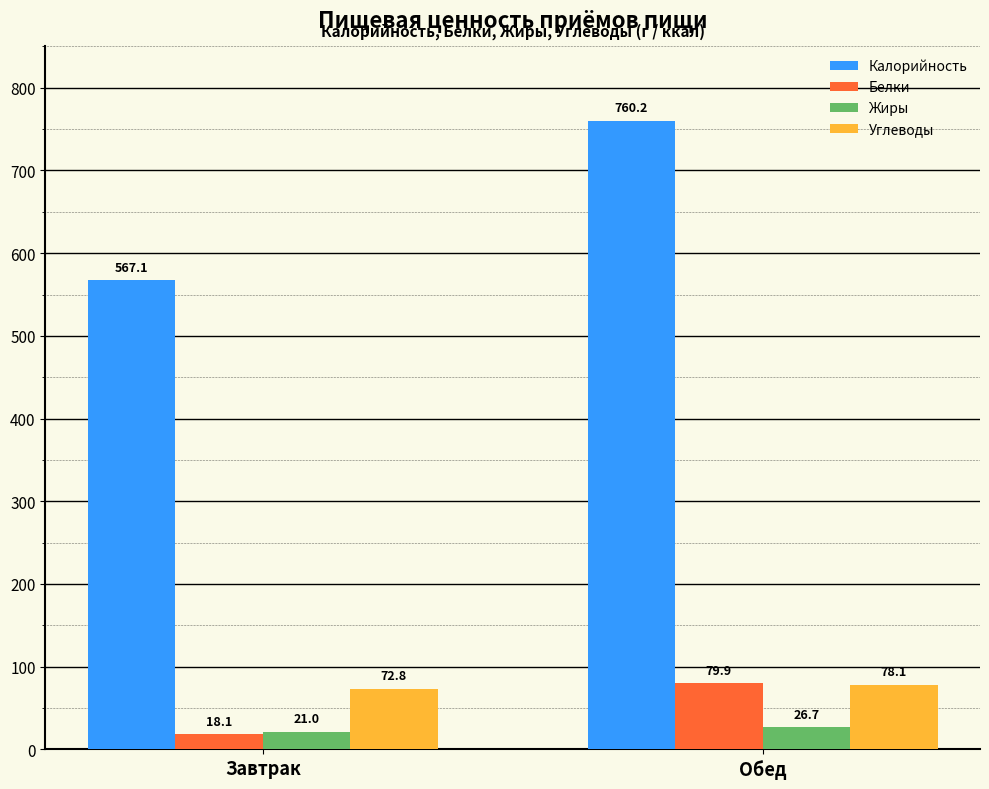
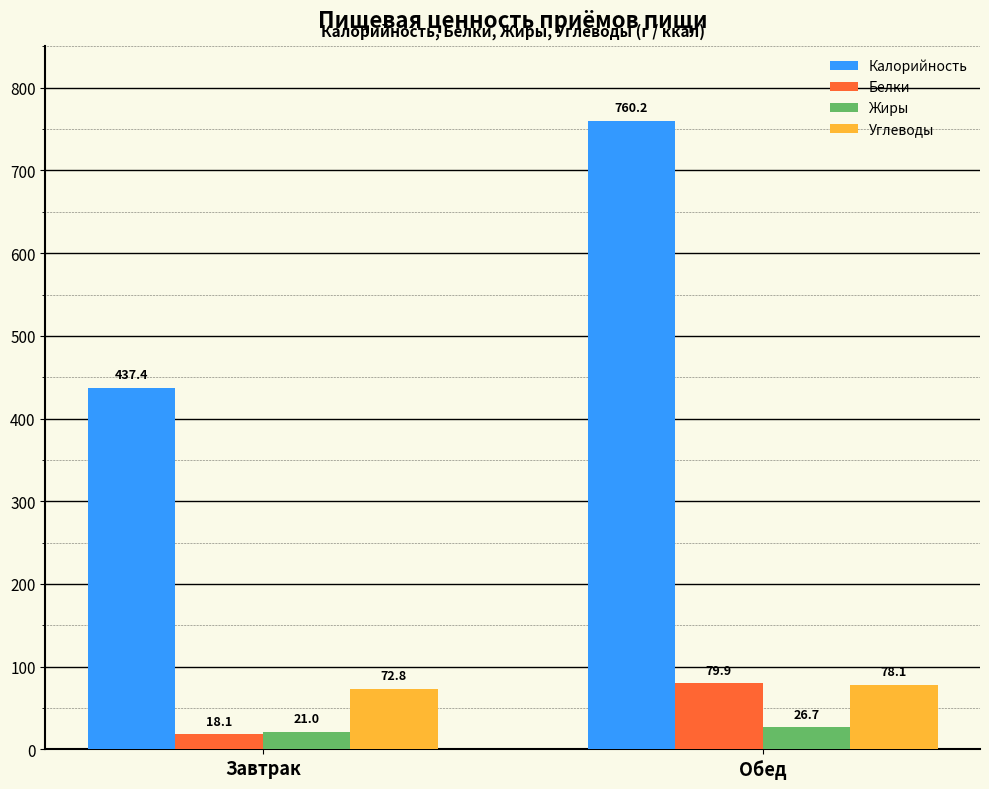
Калорийность, Завтрак: 567.1 -> 437.4
